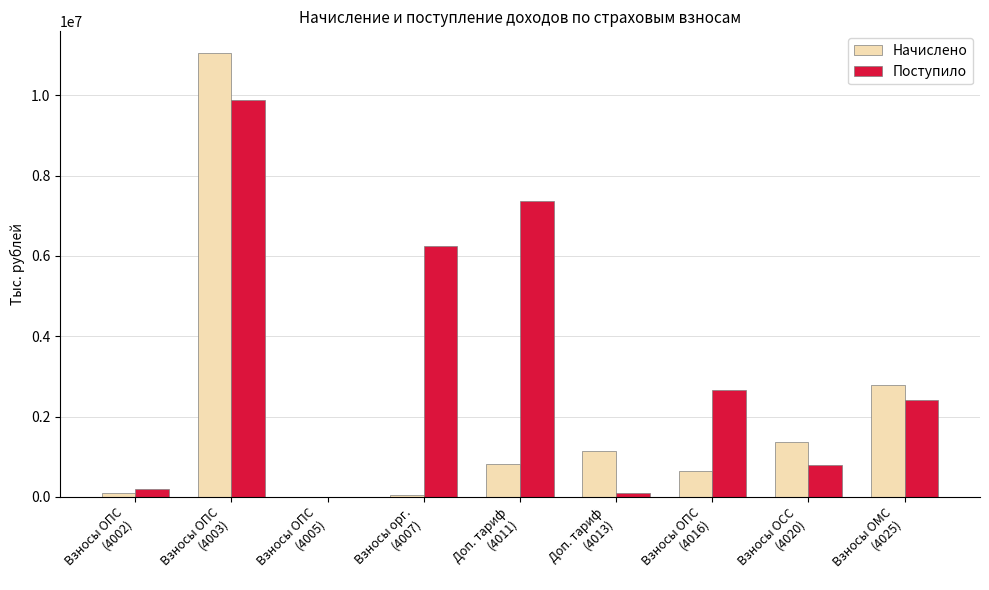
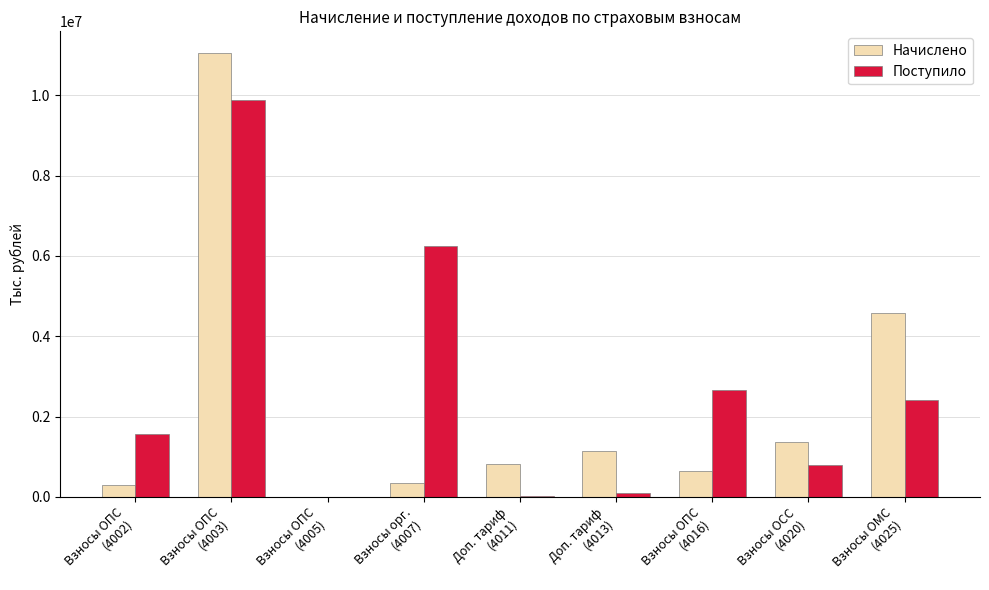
Начислено, Взносы ОПС (4002): 100000 -> 300000
Поступило, Взносы ОПС (4002): 200000 -> 1600000
Начислено, Взносы орг. (4007): 0 -> 300000
Поступило, Доп. тариф (4011): 7400000 -> 0
Начислено, Взносы ОМС (4025): 2800000 -> 4600000
